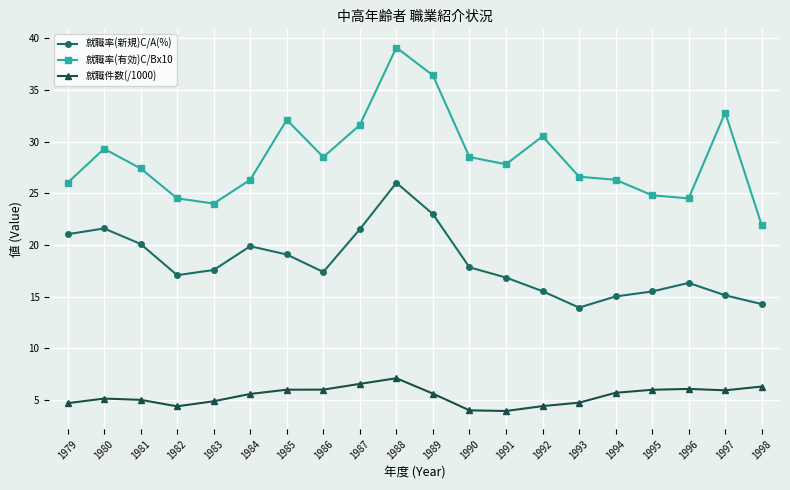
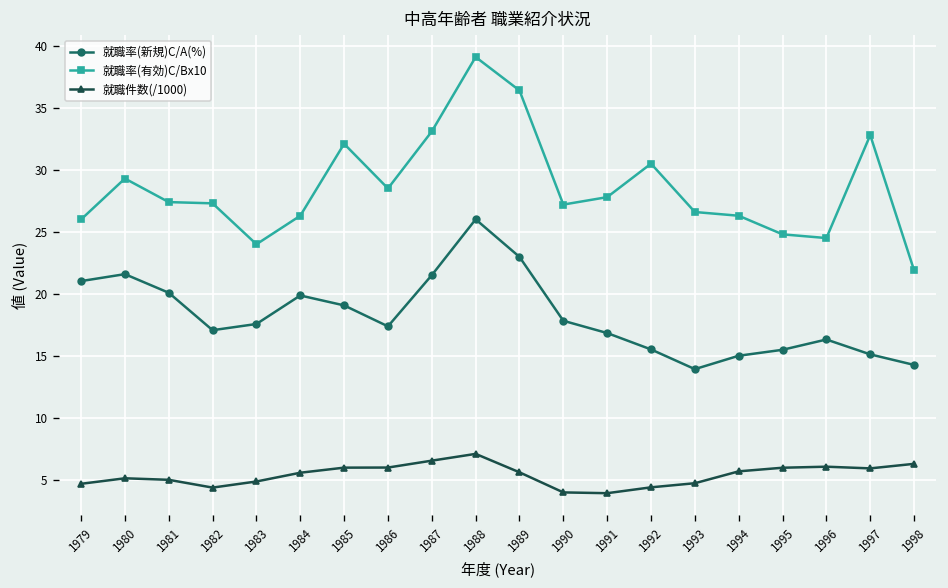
就職率(有効)C/Bx10, 1982: 24.5 -> 27.3
就職率(有効)C/Bx10, 1987: 31.6 -> 33.1
就職率(有効)C/Bx10, 1990: 28.5 -> 27.2
